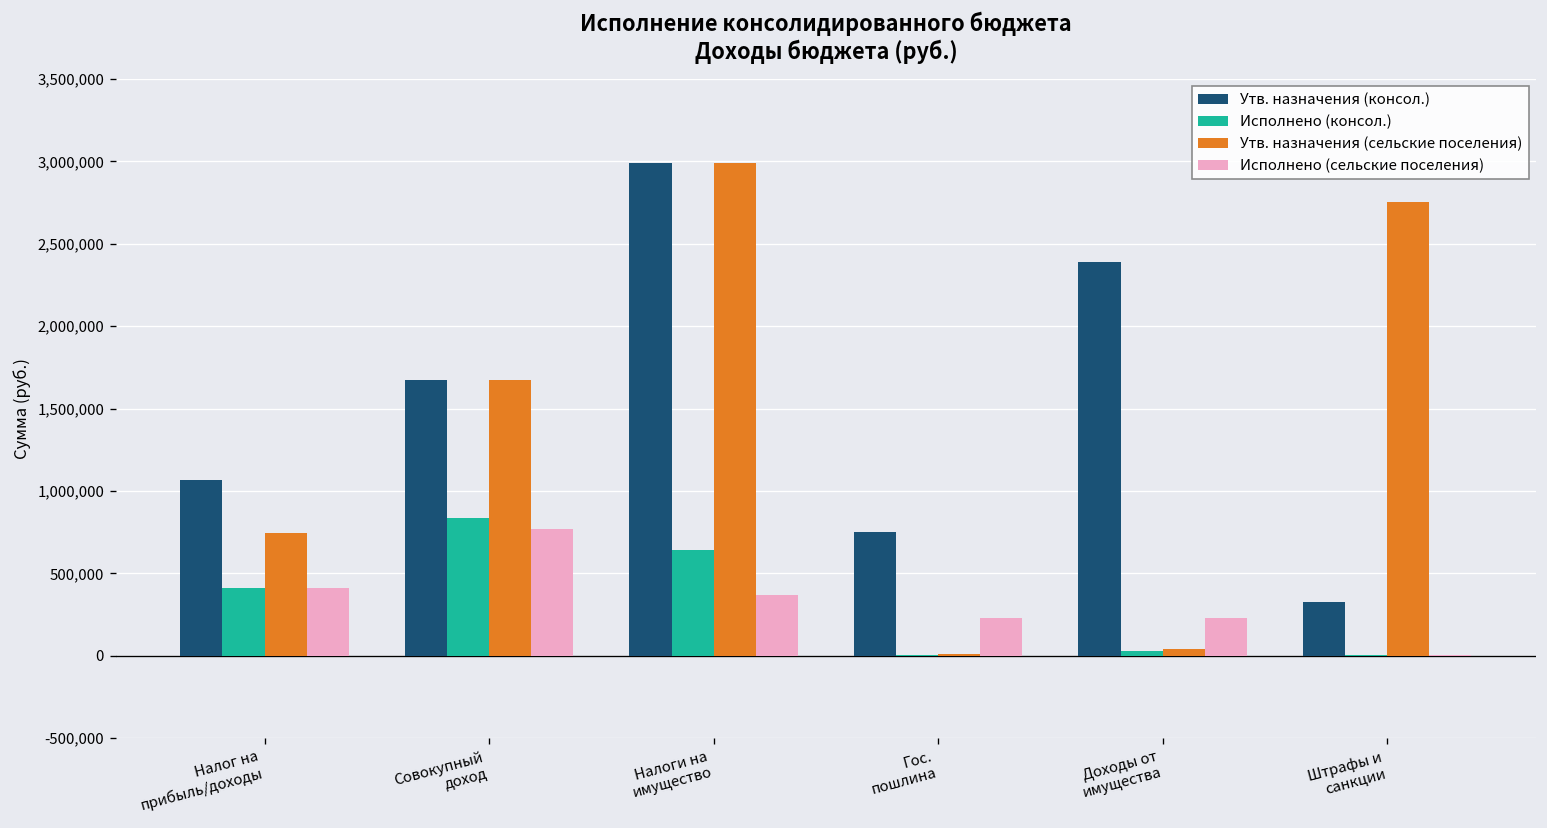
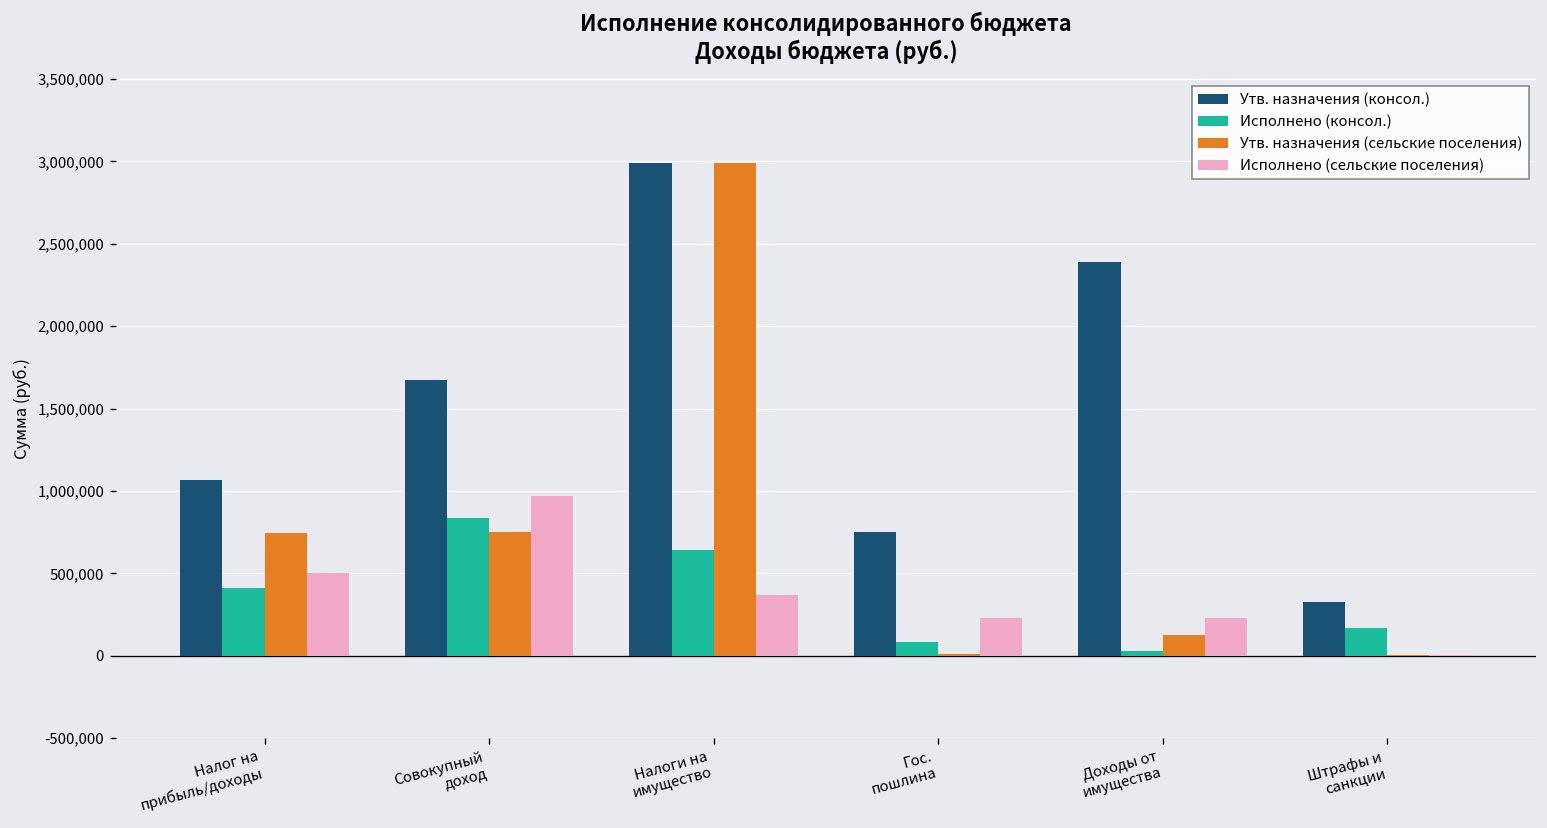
Исполнено (сельские поселения), Налог на прибыль/доходы: 410,000 -> 500,000
Утв. назначения (сельские поселения), Совокупный доход: 1,670,000 -> 750,000
Исполнено (сельские поселения), Совокупный доход: 770,000 -> 970,000
Исполнено (консол.), Гос. пошлина: 0 -> 90,000
Утв. назначения (сельские поселения), Доходы от имущества: 40,000 -> 120,000
Исполнено (консол.), Штрафы и санкции: 0 -> 170,000
Утв. назначения (сельские поселения), Штрафы и санкции: 2,760,000 -> 0
